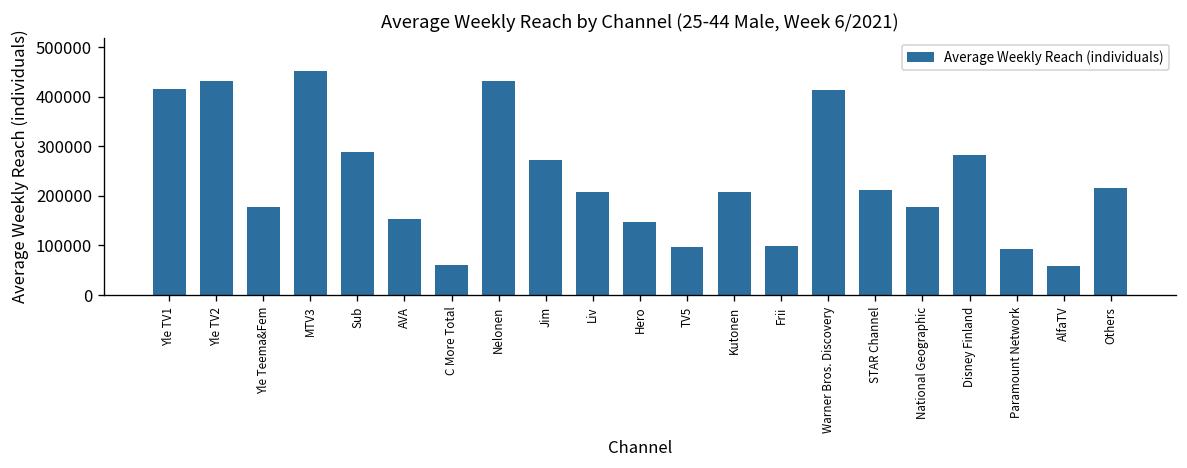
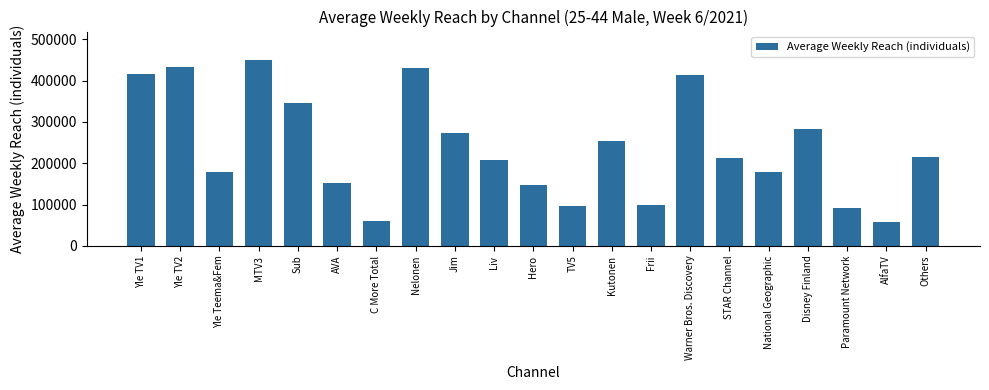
Sub: 290000 -> 350000
Kutonen: 210000 -> 250000
